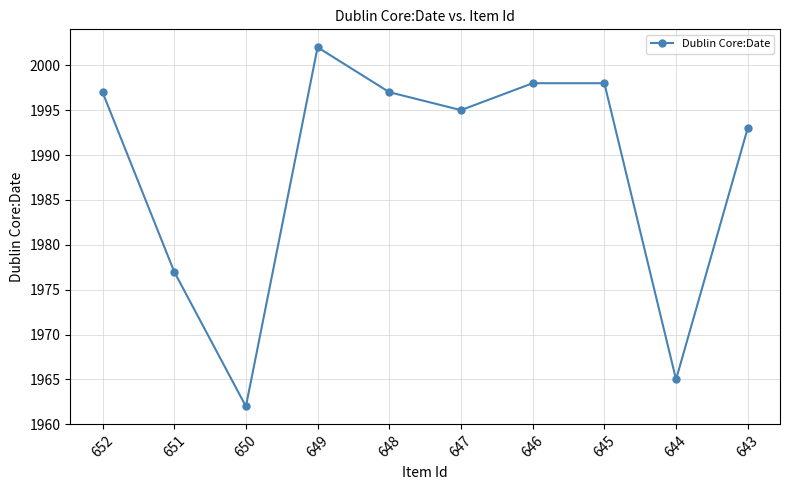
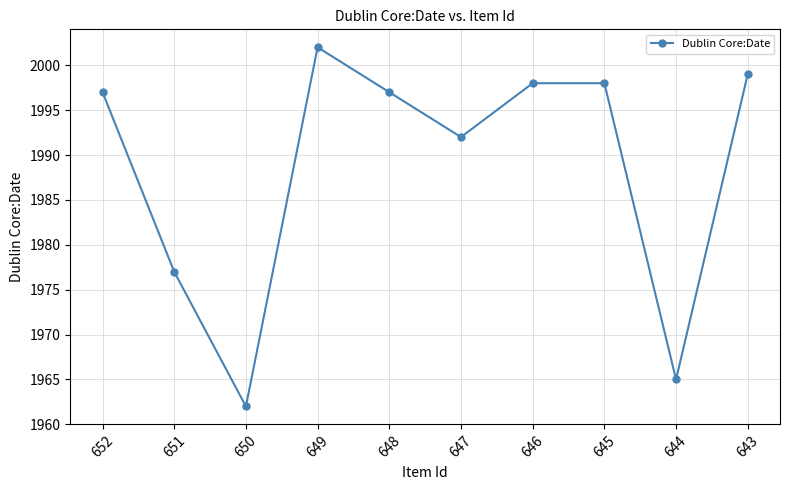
647: 1995 -> 1992
643: 1993 -> 1999
